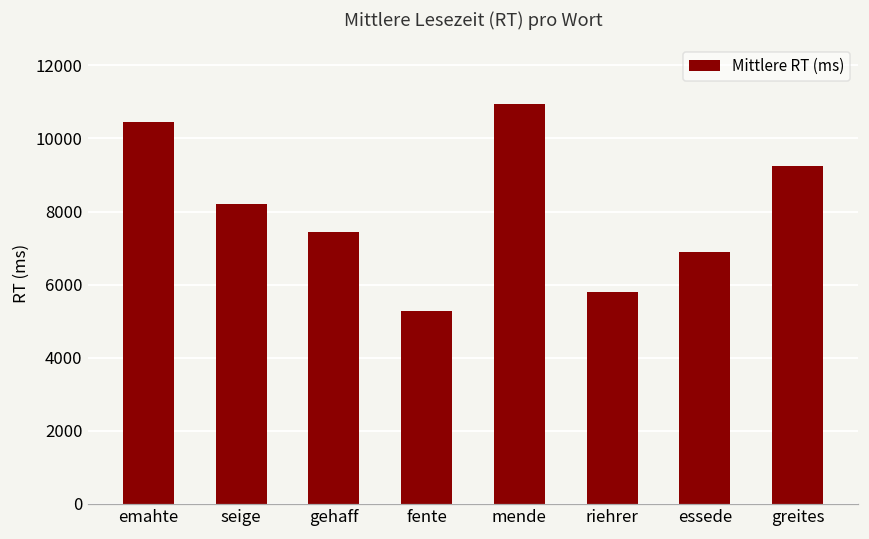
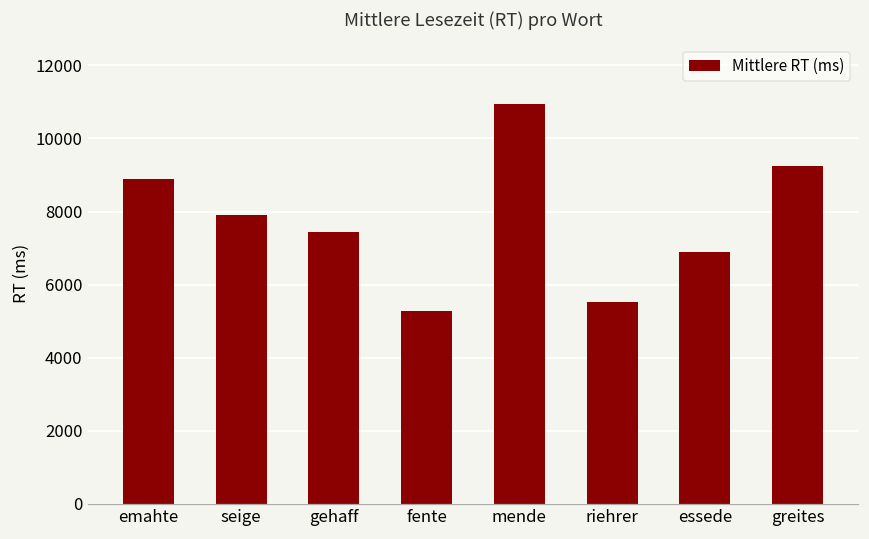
emahte: 10400 -> 8900
seige: 8200 -> 7900
riehrer: 5800 -> 5500
